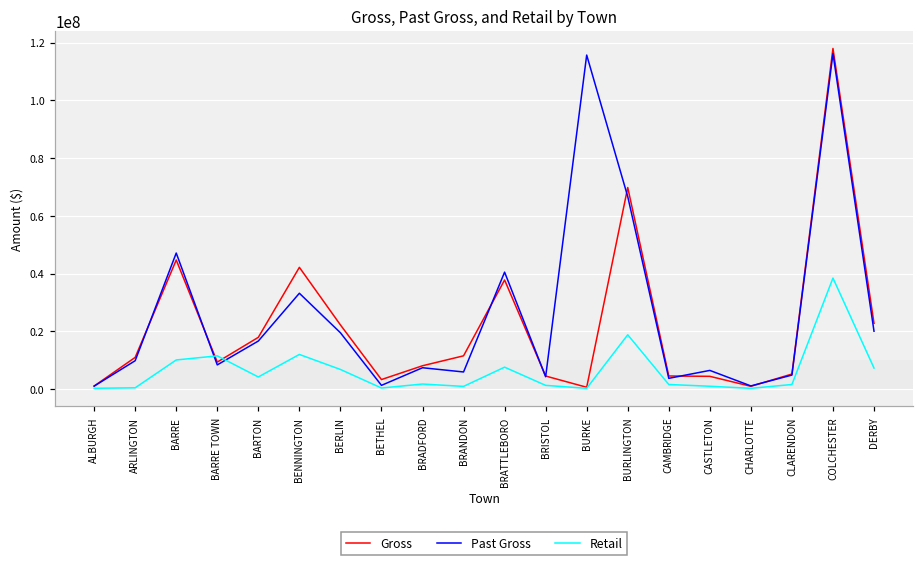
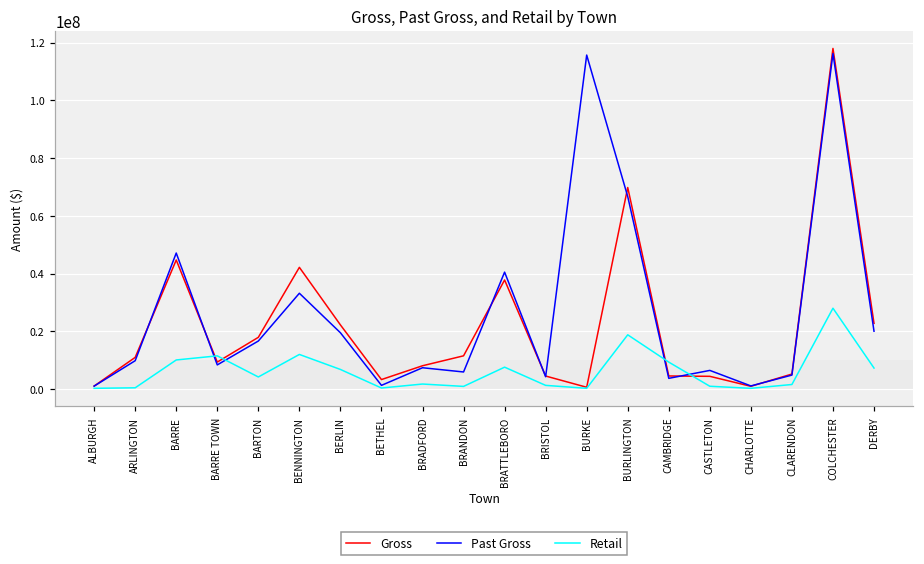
Retail, CAMBRIDGE: 2000000 -> 9000000
Retail, COLCHESTER: 38000000 -> 28000000
